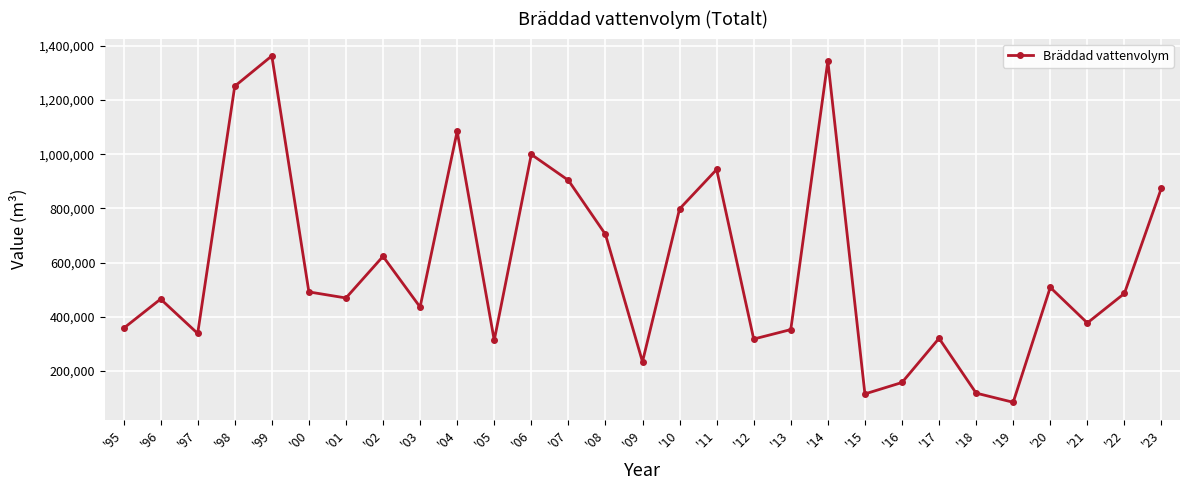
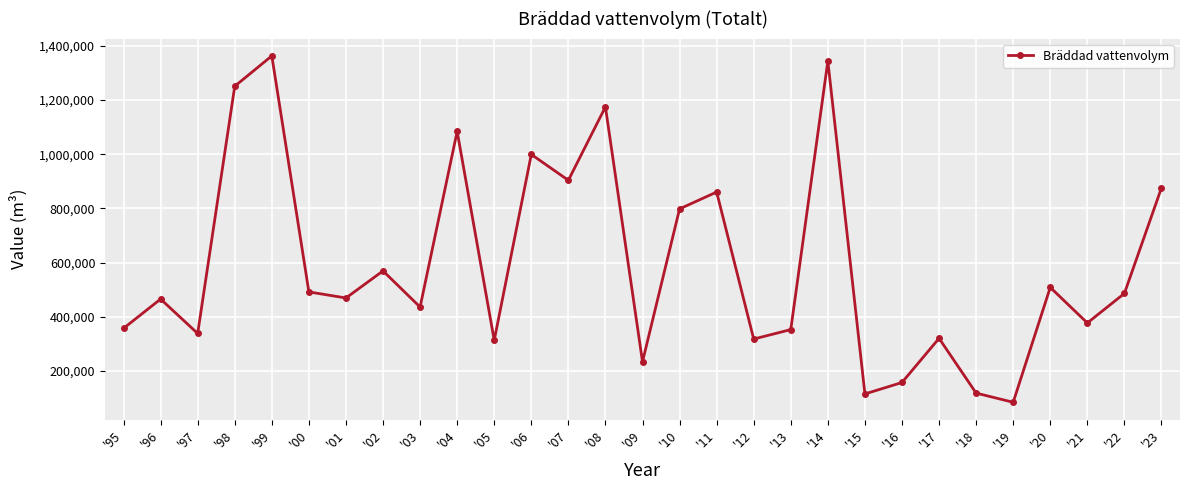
'02: 620,000 -> 570,000
'08: 700,000 -> 1,170,000
'11: 940,000 -> 860,000
